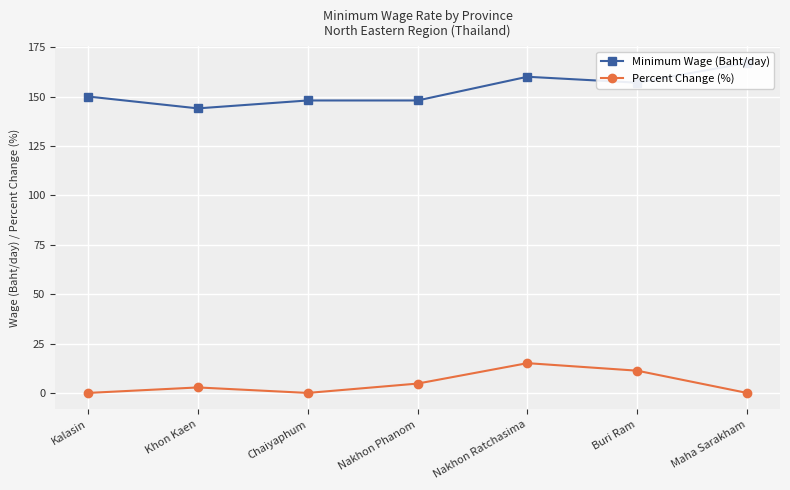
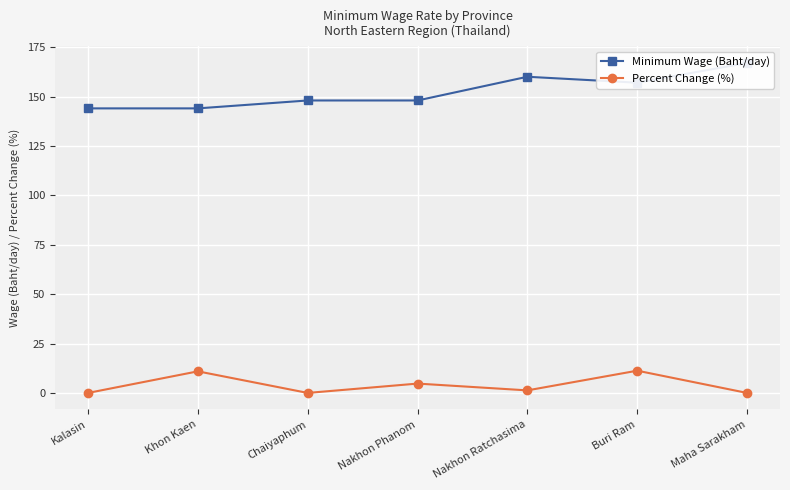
Minimum Wage (Baht/day), Kalasin: 150 -> 144
Percent Change (%), Khon Kaen: 3 -> 11
Percent Change (%), Nakhon Ratchasima: 15 -> 1
